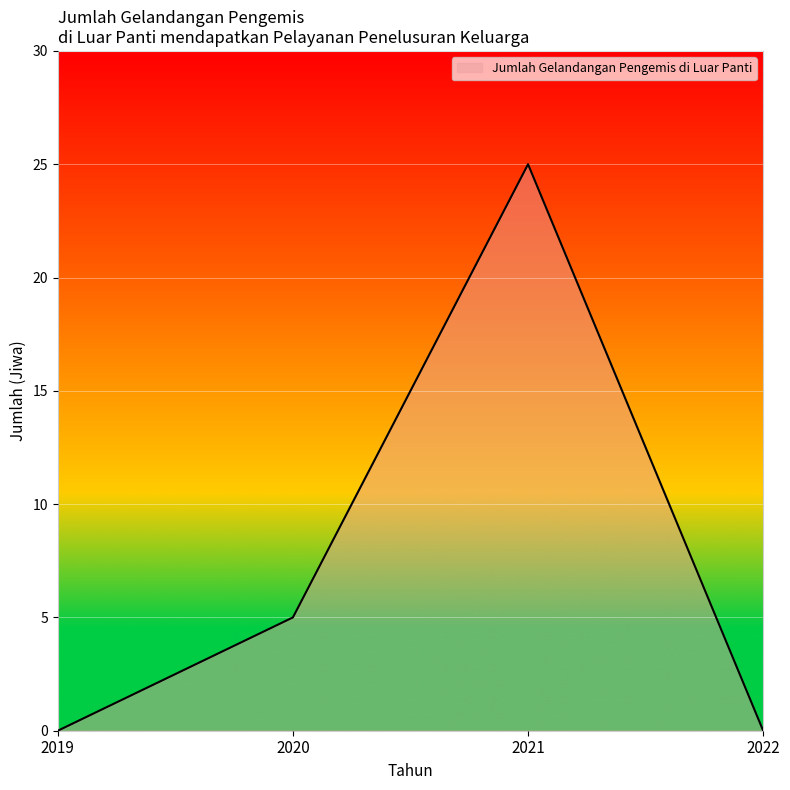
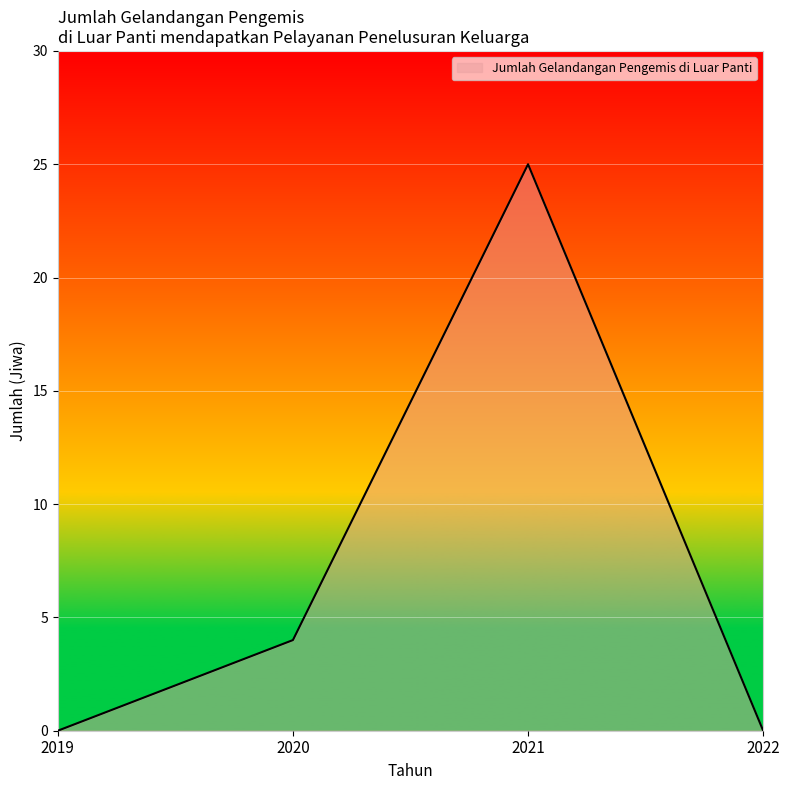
2020: 5 -> 4
